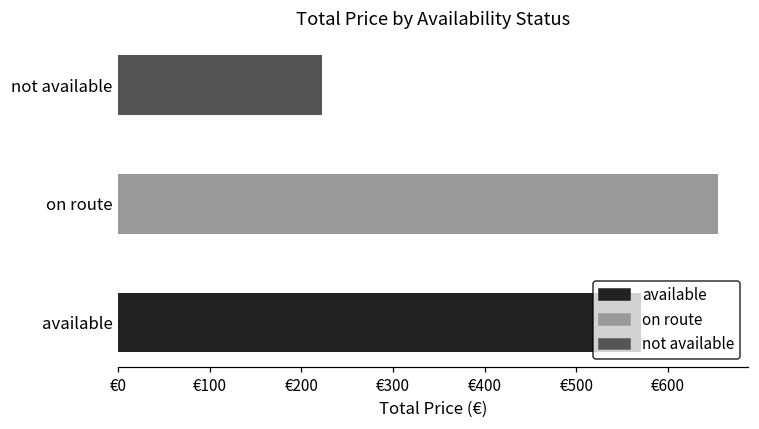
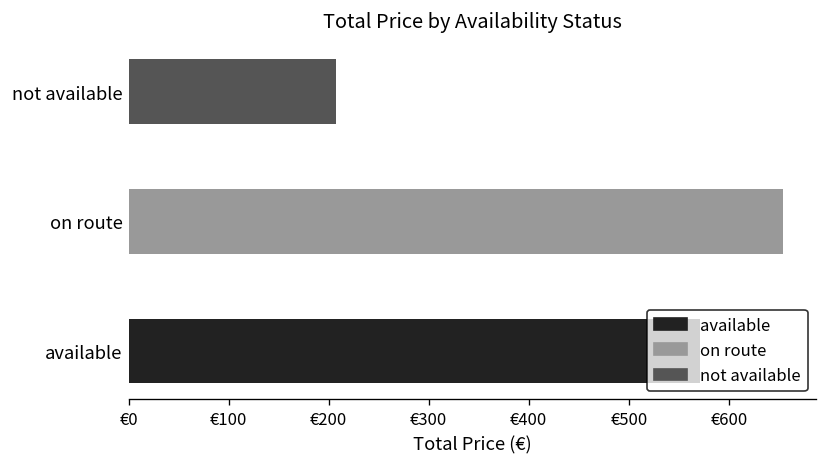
not available: €220 -> €210
